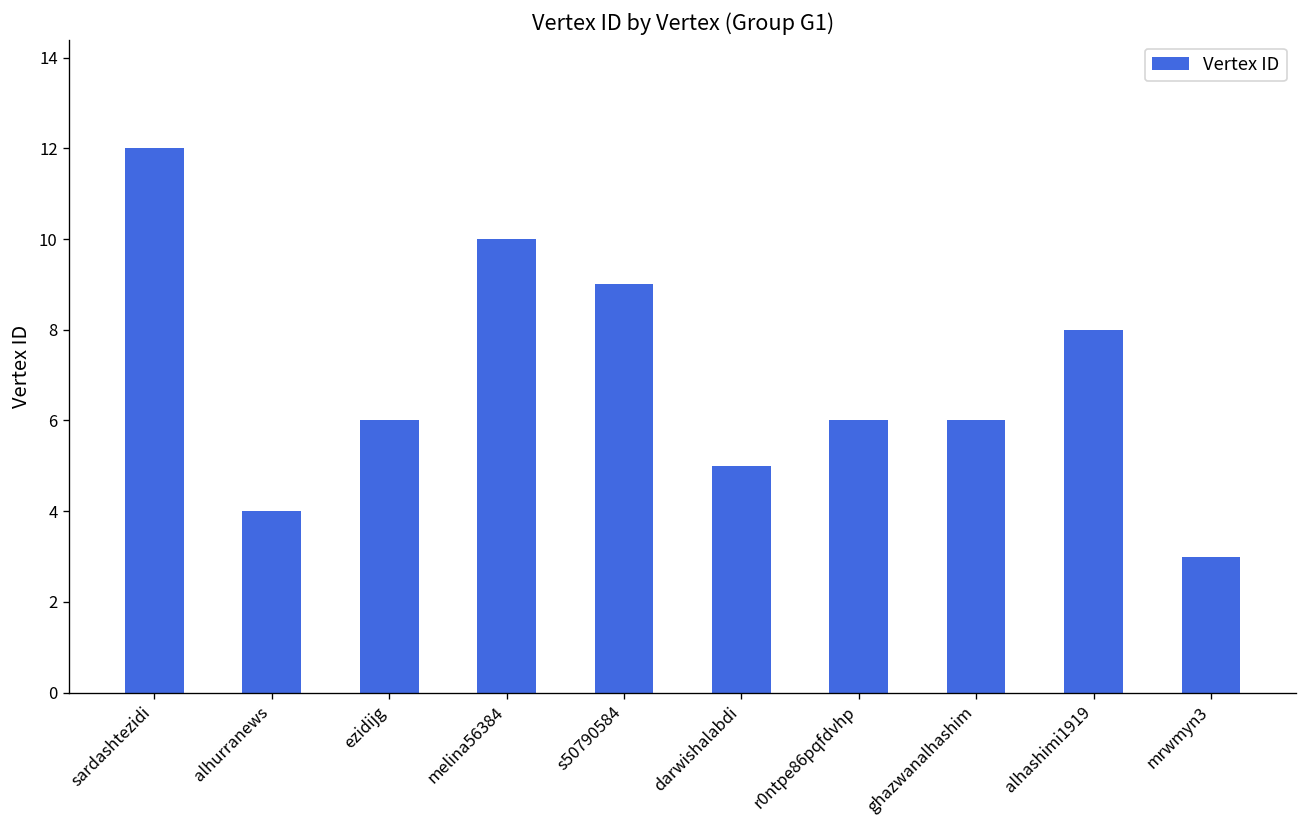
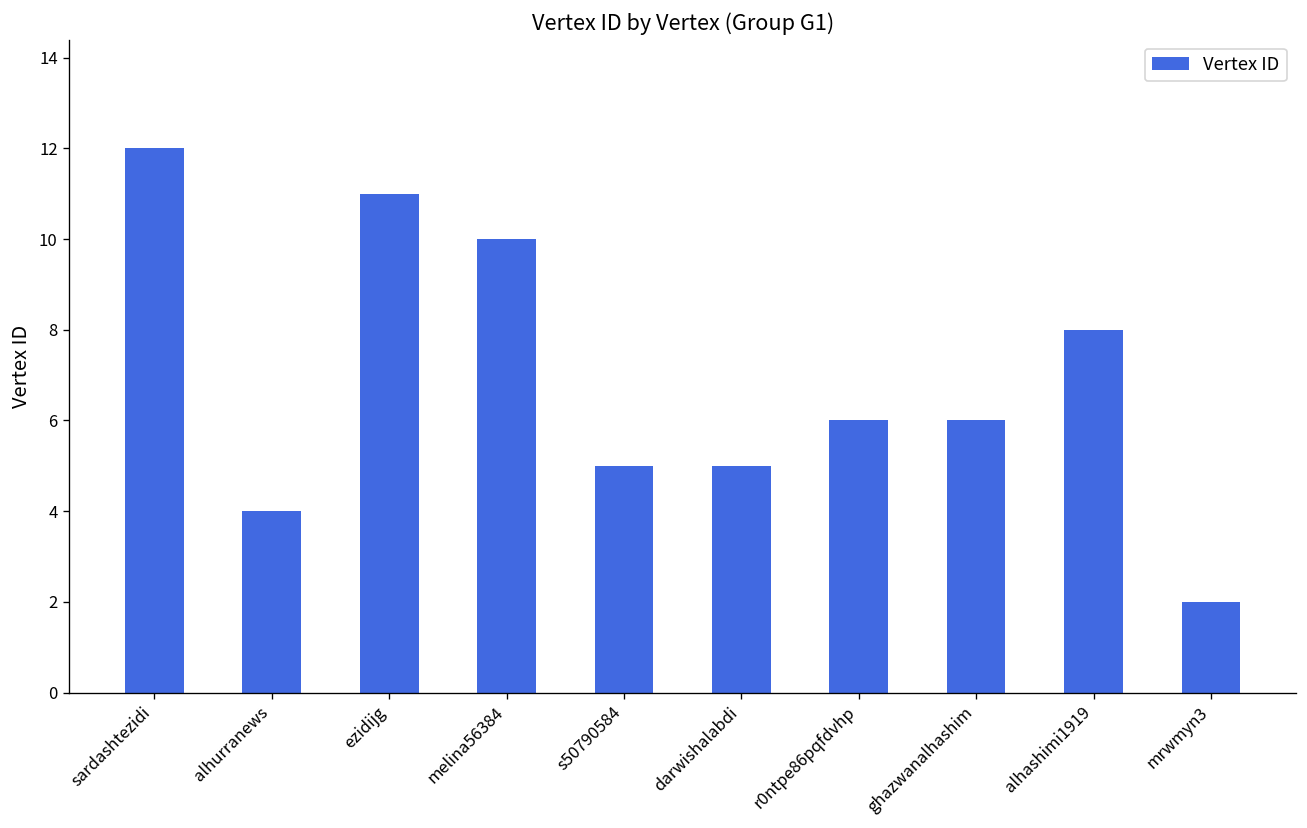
ezidijg: 6 -> 11
s50790584: 9 -> 5
mrwmyn3: 3 -> 2
